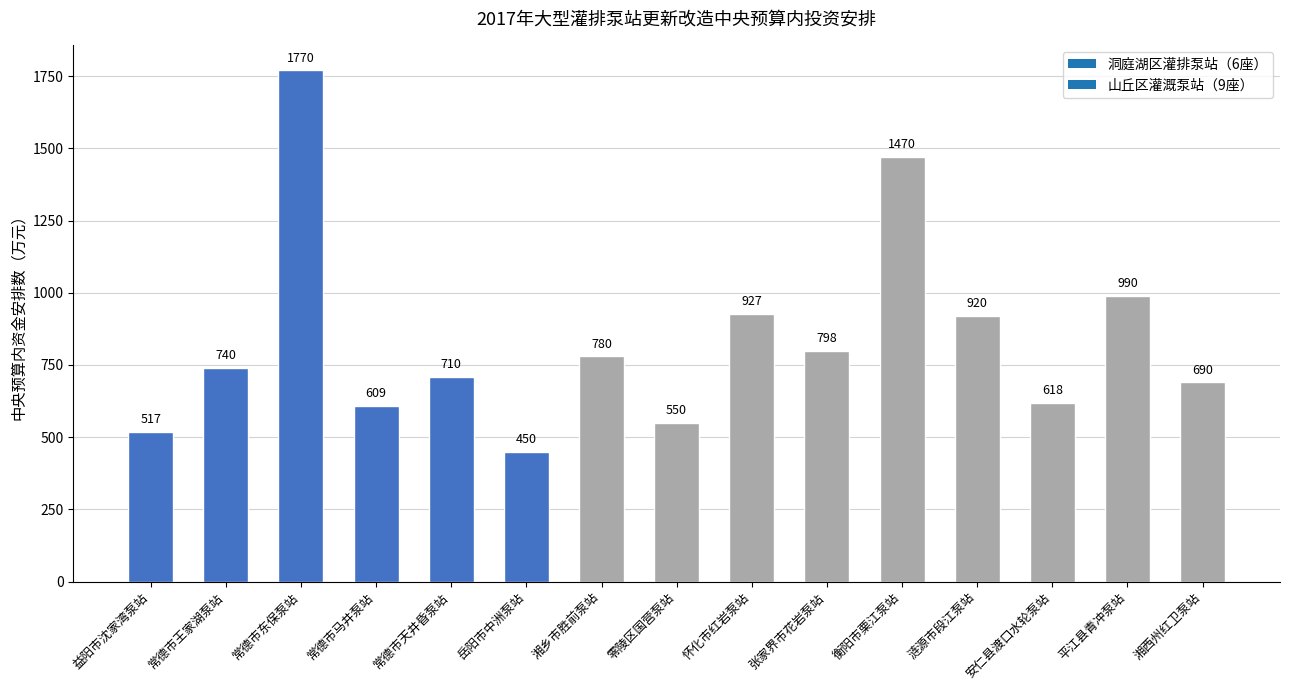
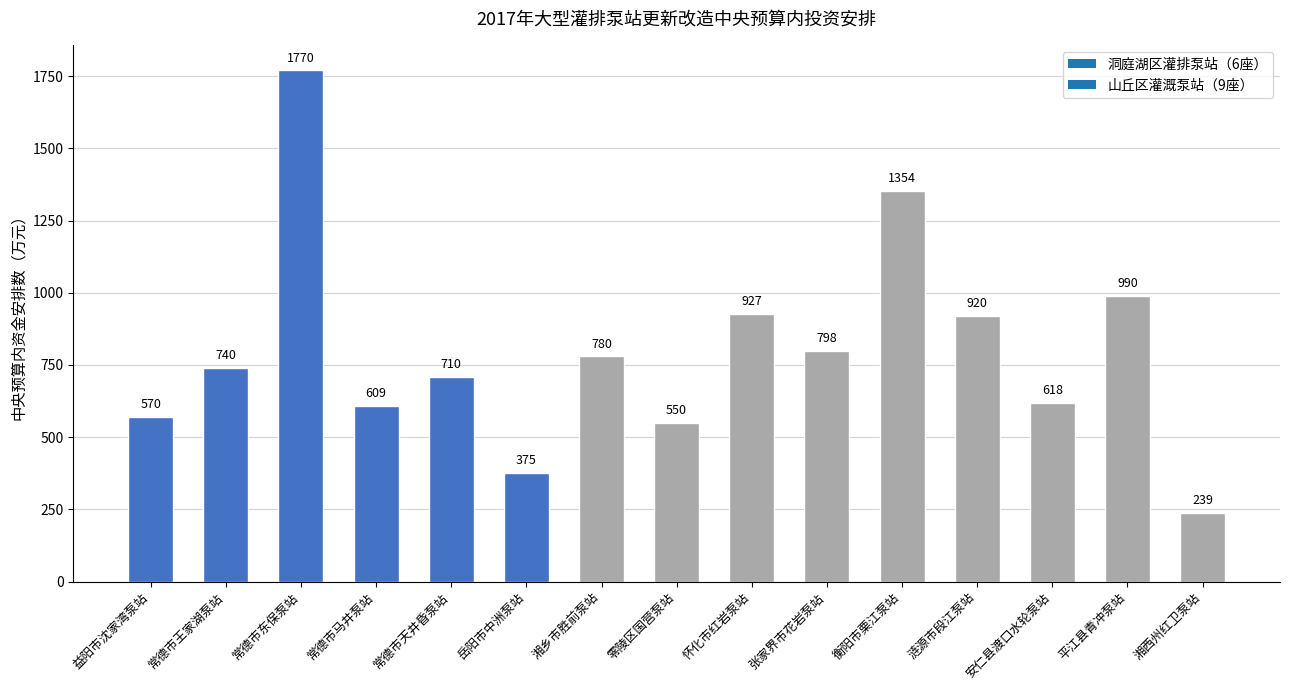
益阳市沈家湾泵站: 517 -> 570
岳阳市中洲泵站: 450 -> 375
衡阳市栗江泵站: 1470 -> 1354
湘西州红卫泵站: 690 -> 239
